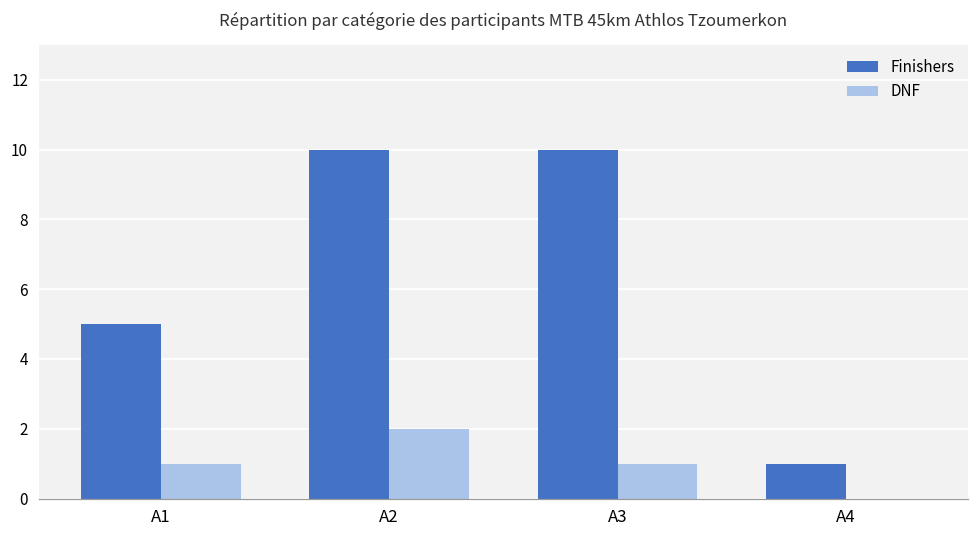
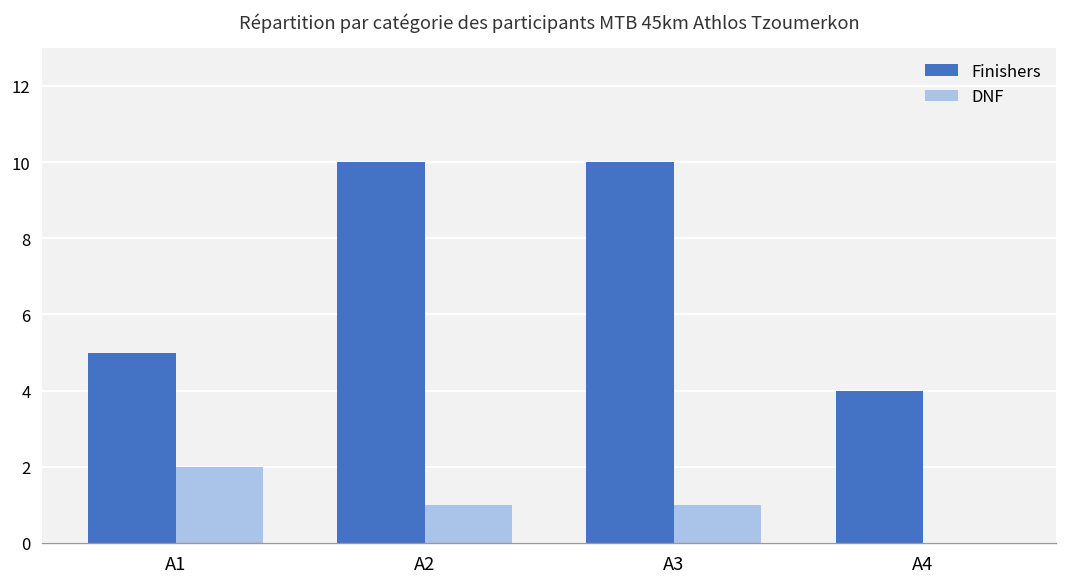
DNF, A1: 1 -> 2
DNF, A2: 2 -> 1
Finishers, A4: 1 -> 4
